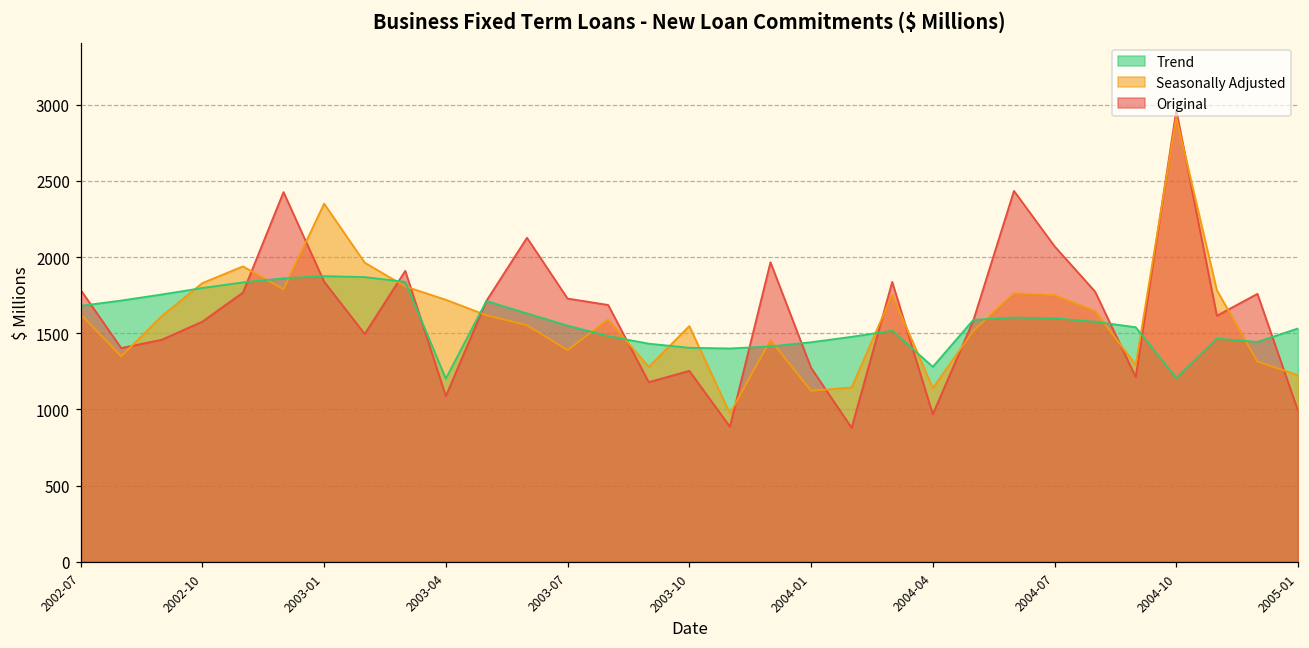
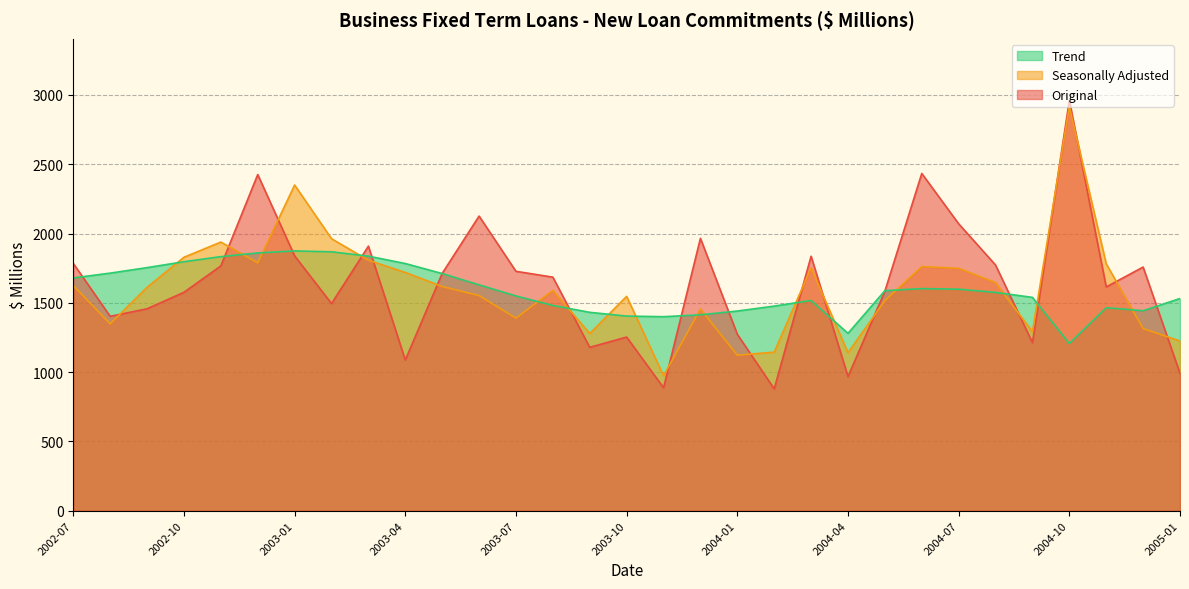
Trend, 2003-04: 1200 -> 1780
